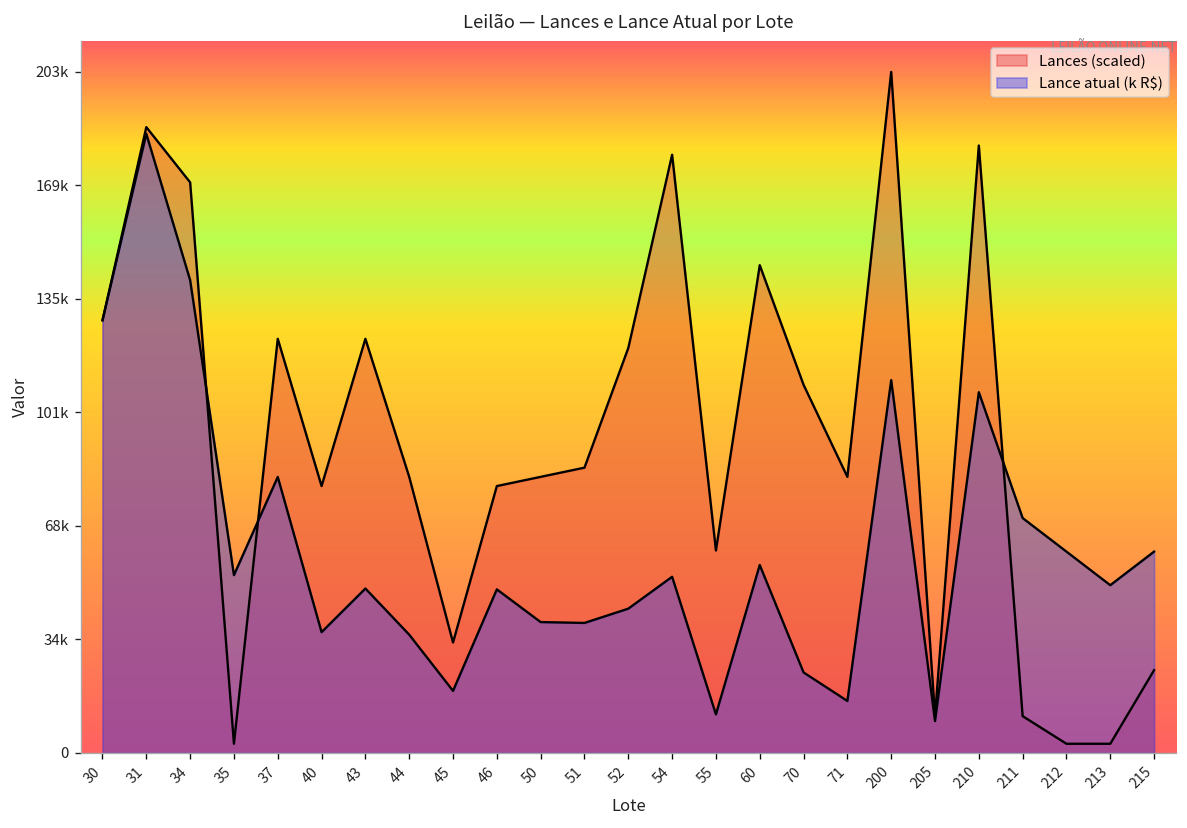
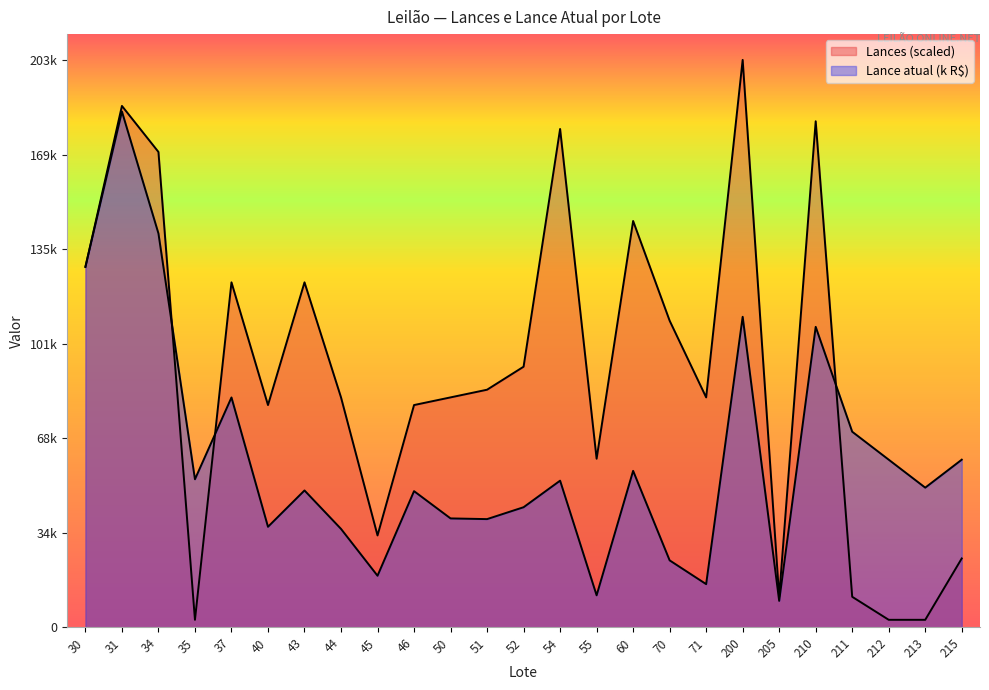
Lances (scaled), 52: 121000 -> 93000
